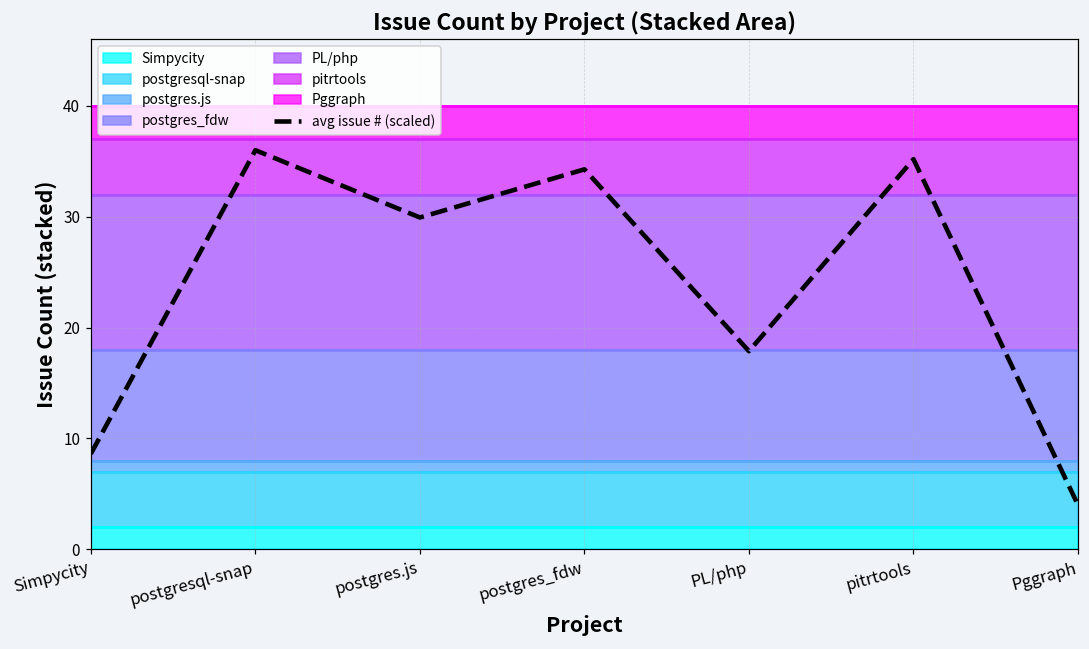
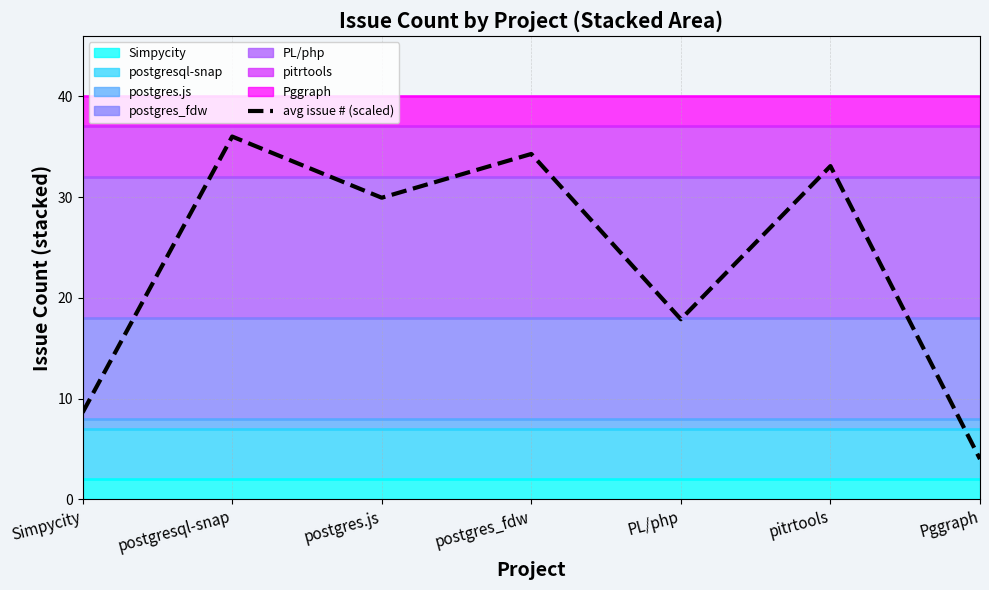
avg issue # (scaled), pitrtools: 35.2 -> 33.1
